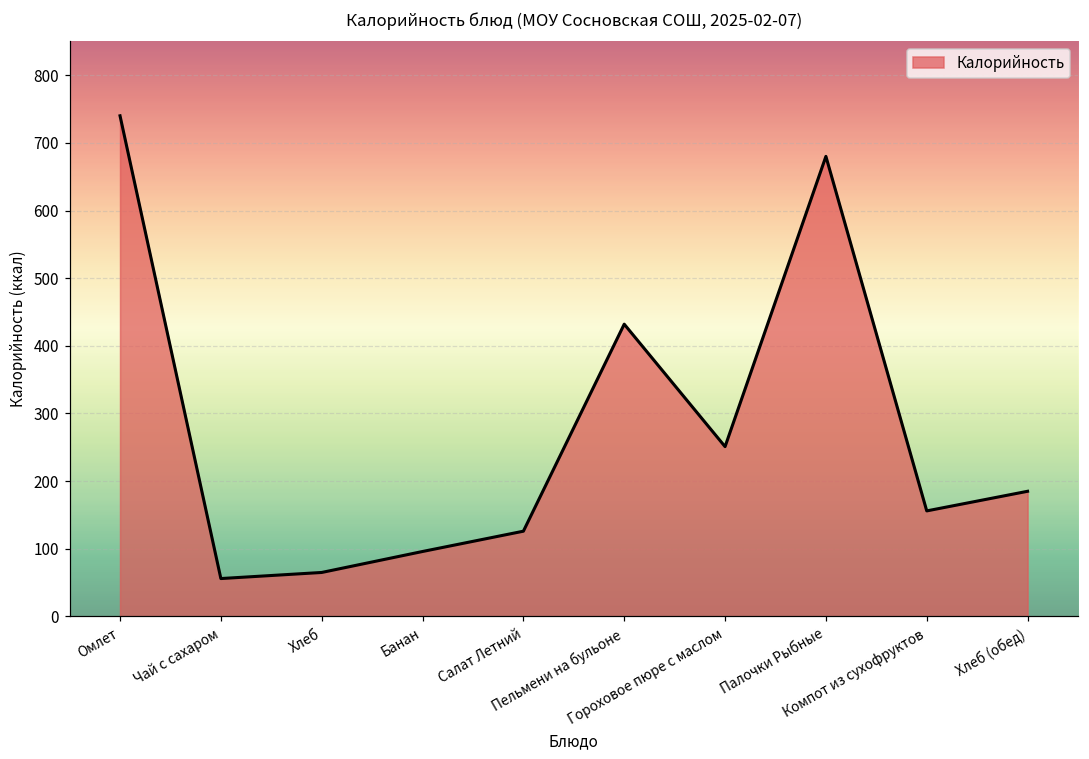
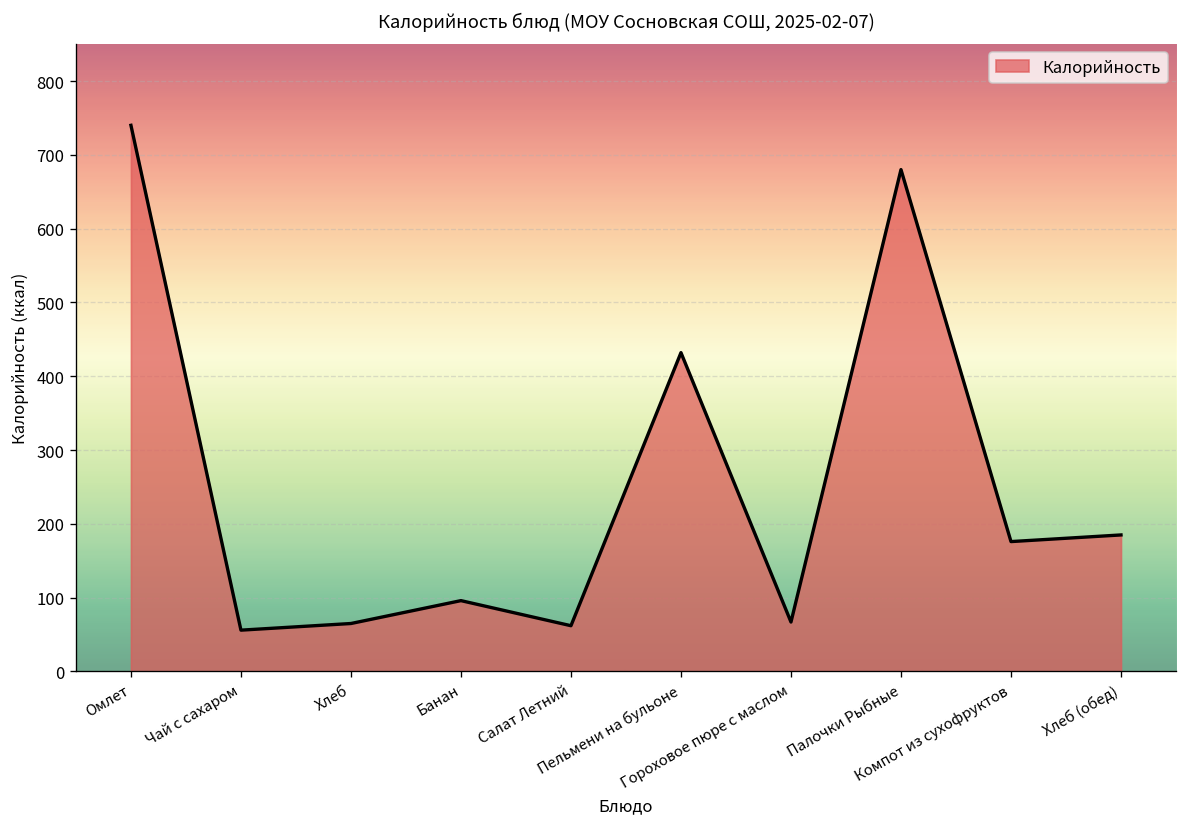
Салат Летний: 130 -> 60
Гороховое пюре с маслом: 250 -> 70
Компот из сухофруктов: 160 -> 180
